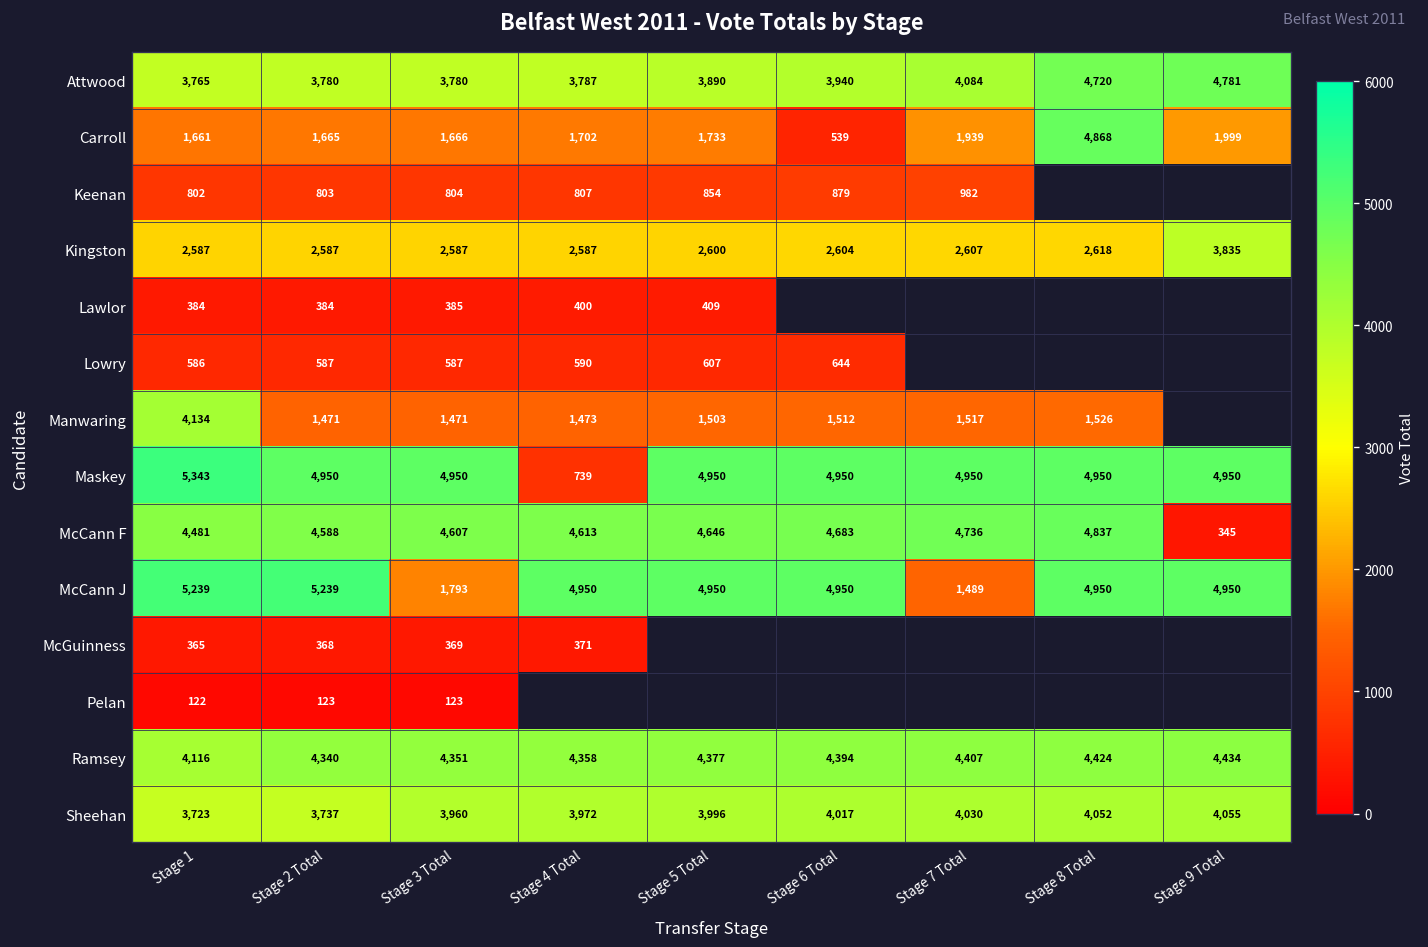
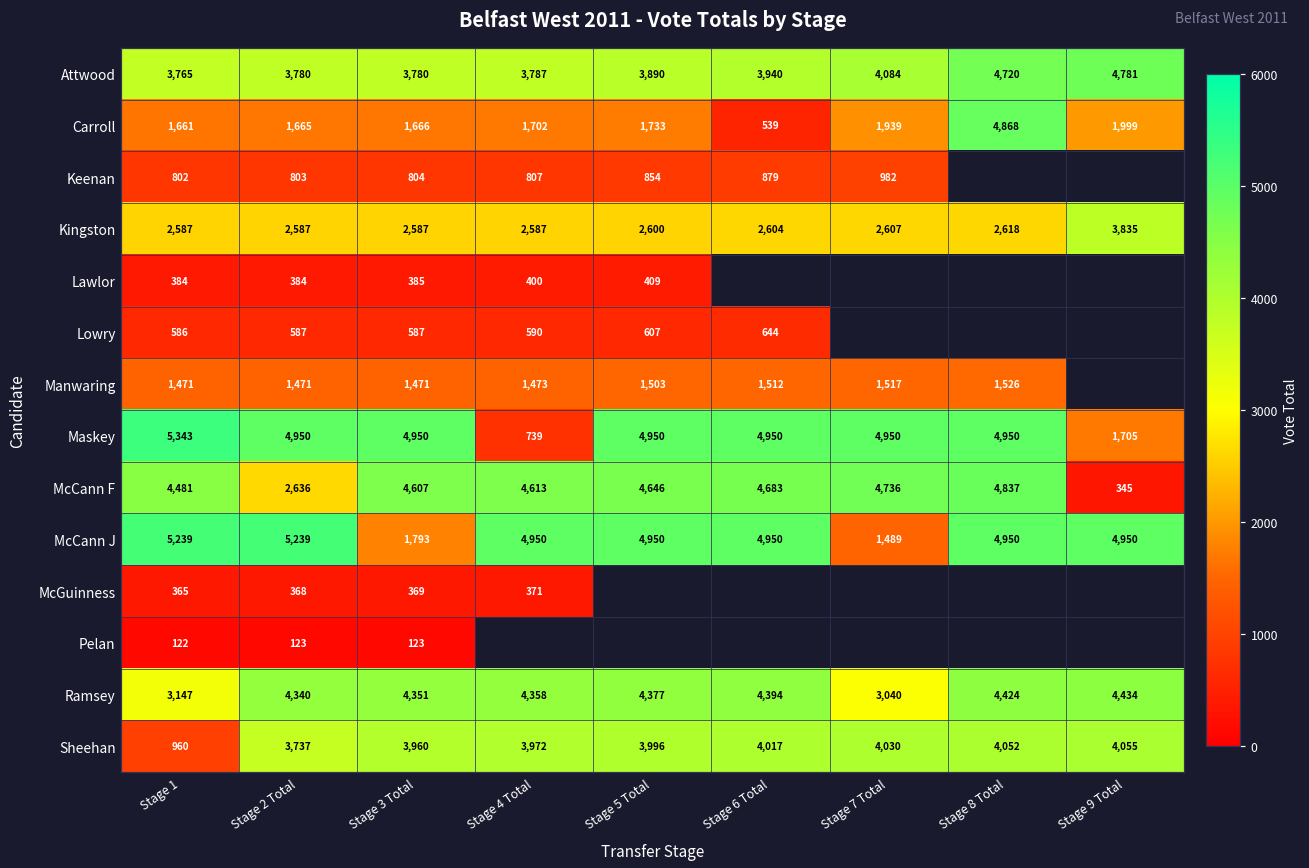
Manwaring, Stage 1: 4,134 -> 1,471
Maskey, Stage 9 Total: 4,950 -> 1,705
McCann F, Stage 2 Total: 4,588 -> 2,636
Ramsey, Stage 1: 4,116 -> 3,147
Ramsey, Stage 7 Total: 4,407 -> 3,040
Sheehan, Stage 1: 3,723 -> 960
